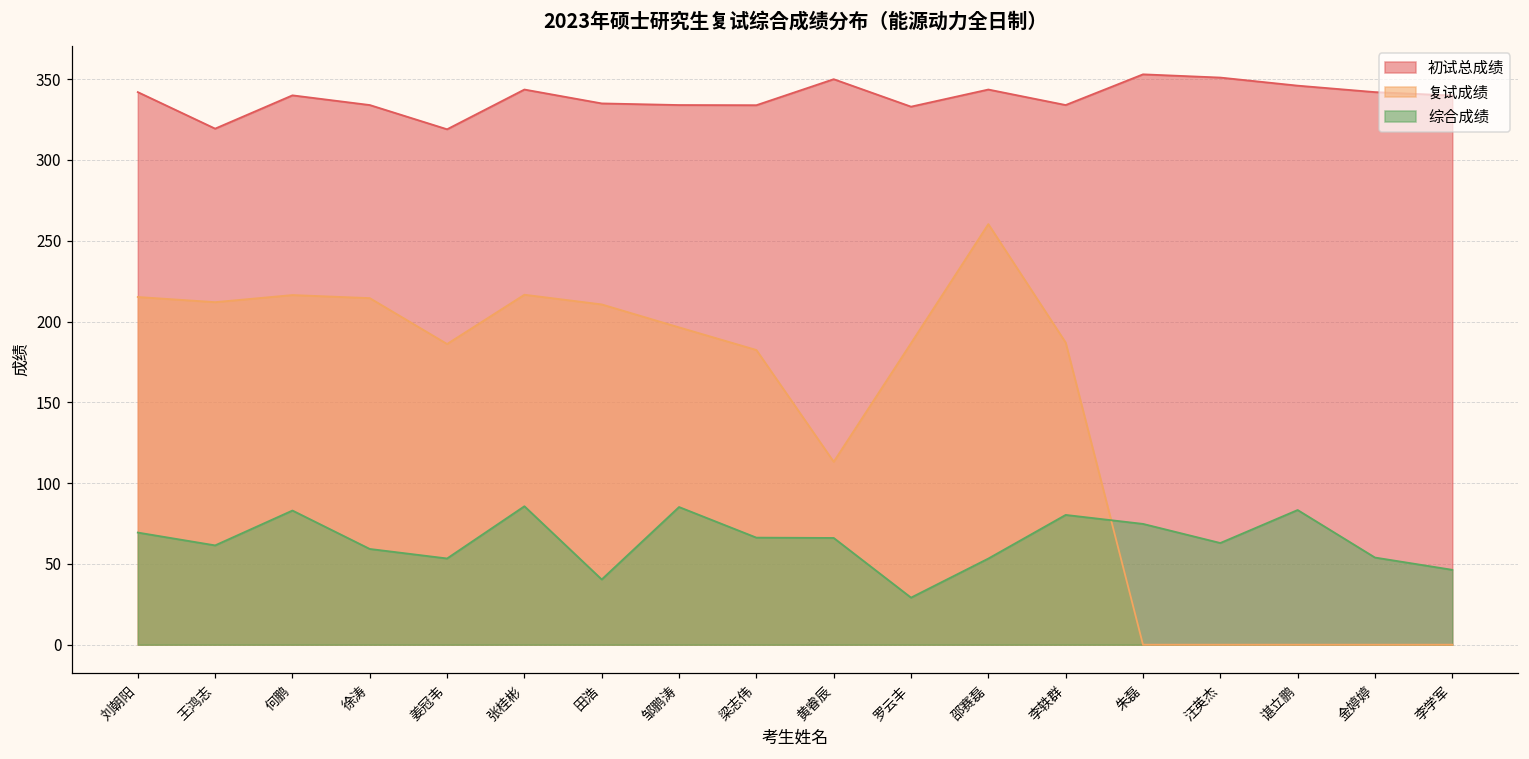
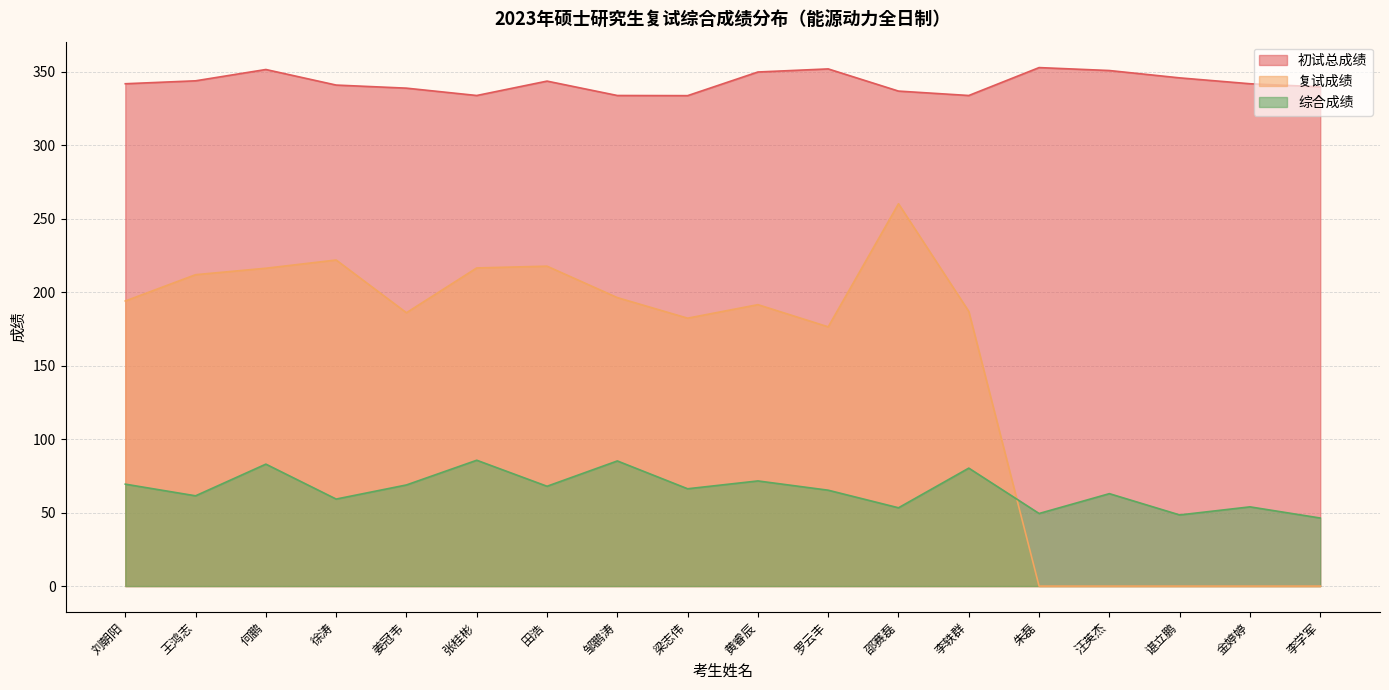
复试成绩, 刘朝阳: 215 -> 194
初试总成绩, 王鸿志: 319 -> 344
初试总成绩, 何鹏: 340 -> 352
初试总成绩, 徐涛: 334 -> 341
复试成绩, 徐涛: 215 -> 222
初试总成绩, 姜冠韦: 319 -> 339
综合成绩, 姜冠韦: 53 -> 69
初试总成绩, 张桂彬: 344 -> 334
初试总成绩, 田浩: 335 -> 344
复试成绩, 田浩: 211 -> 218
综合成绩, 田浩: 40 -> 68
复试成绩, 黄睿辰: 113 -> 192
综合成绩, 黄睿辰: 66 -> 72
初试总成绩, 罗云丰: 333 -> 352
复试成绩, 罗云丰: 187 -> 177
综合成绩, 罗云丰: 29 -> 65
初试总成绩, 邵赛磊: 344 -> 337
综合成绩, 朱磊: 75 -> 49
综合成绩, 谌立鹏: 83 -> 48
